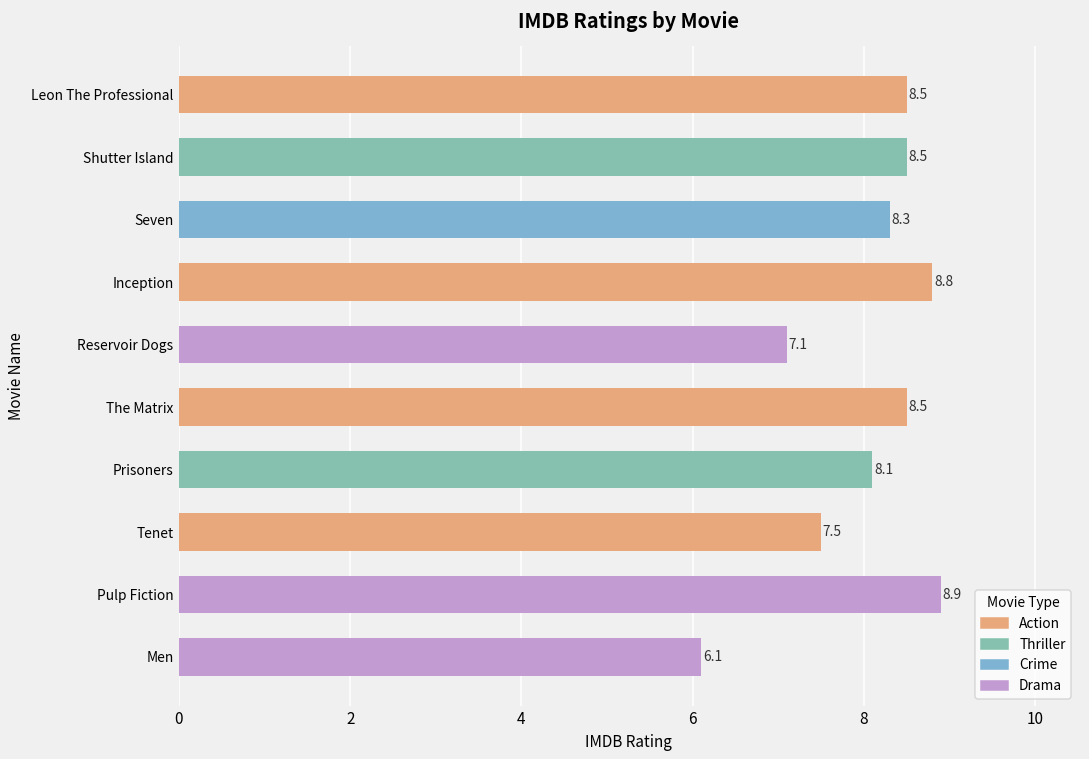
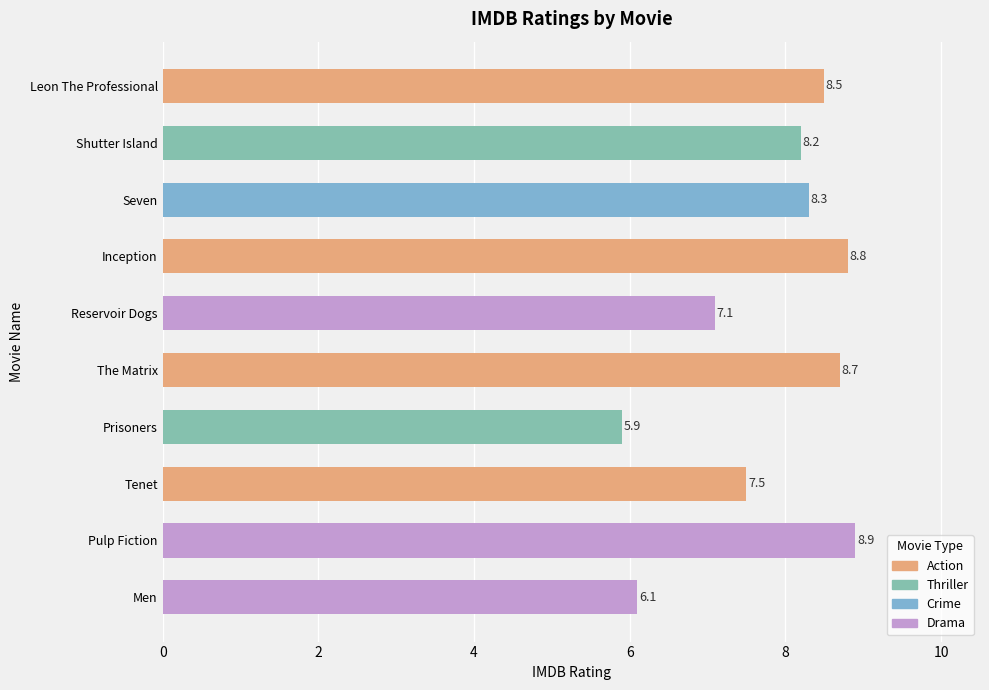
Shutter Island: 8.5 -> 8.2
The Matrix: 8.5 -> 8.7
Prisoners: 8.1 -> 5.9
